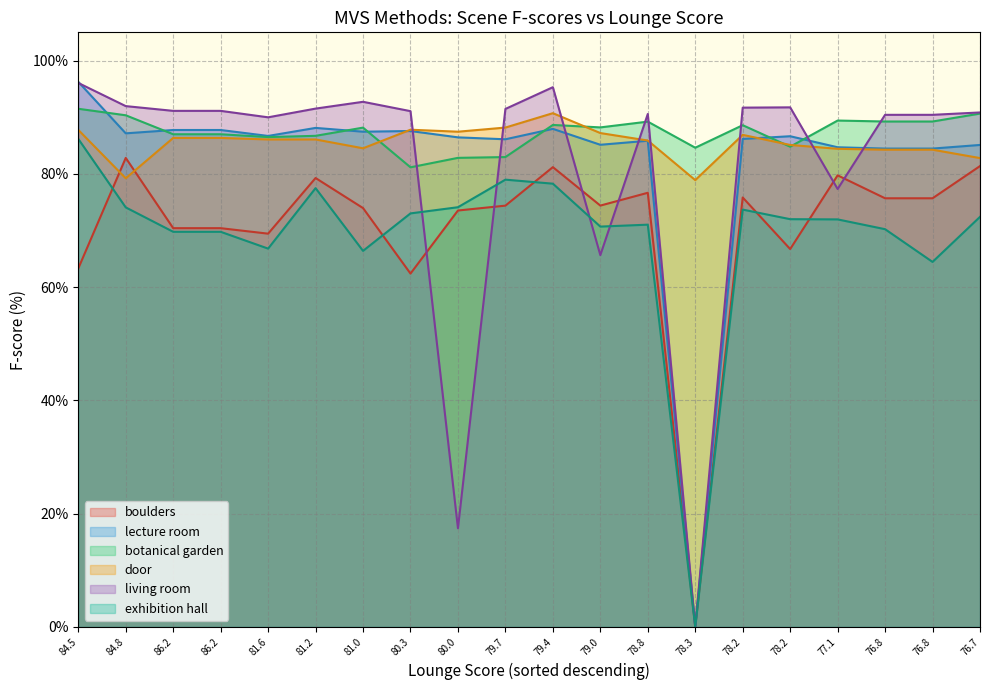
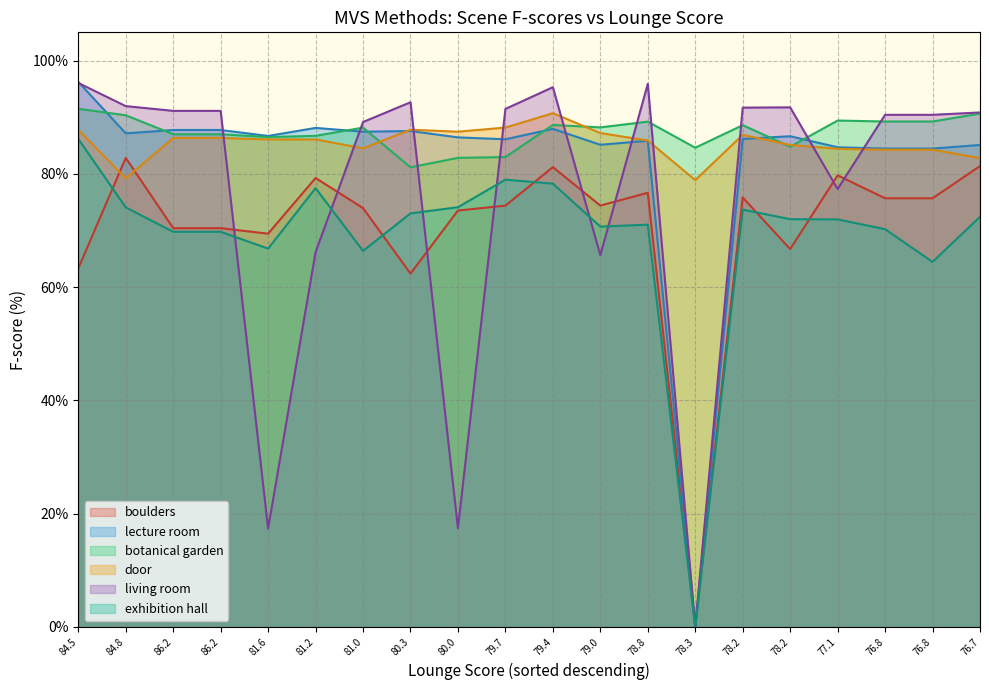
living room, 81.6: 90% -> 17%
living room, 81.2: 92% -> 66%
living room, 81.0: 93% -> 89%
living room, 80.3: 91% -> 93%
living room, 78.8: 91% -> 96%
